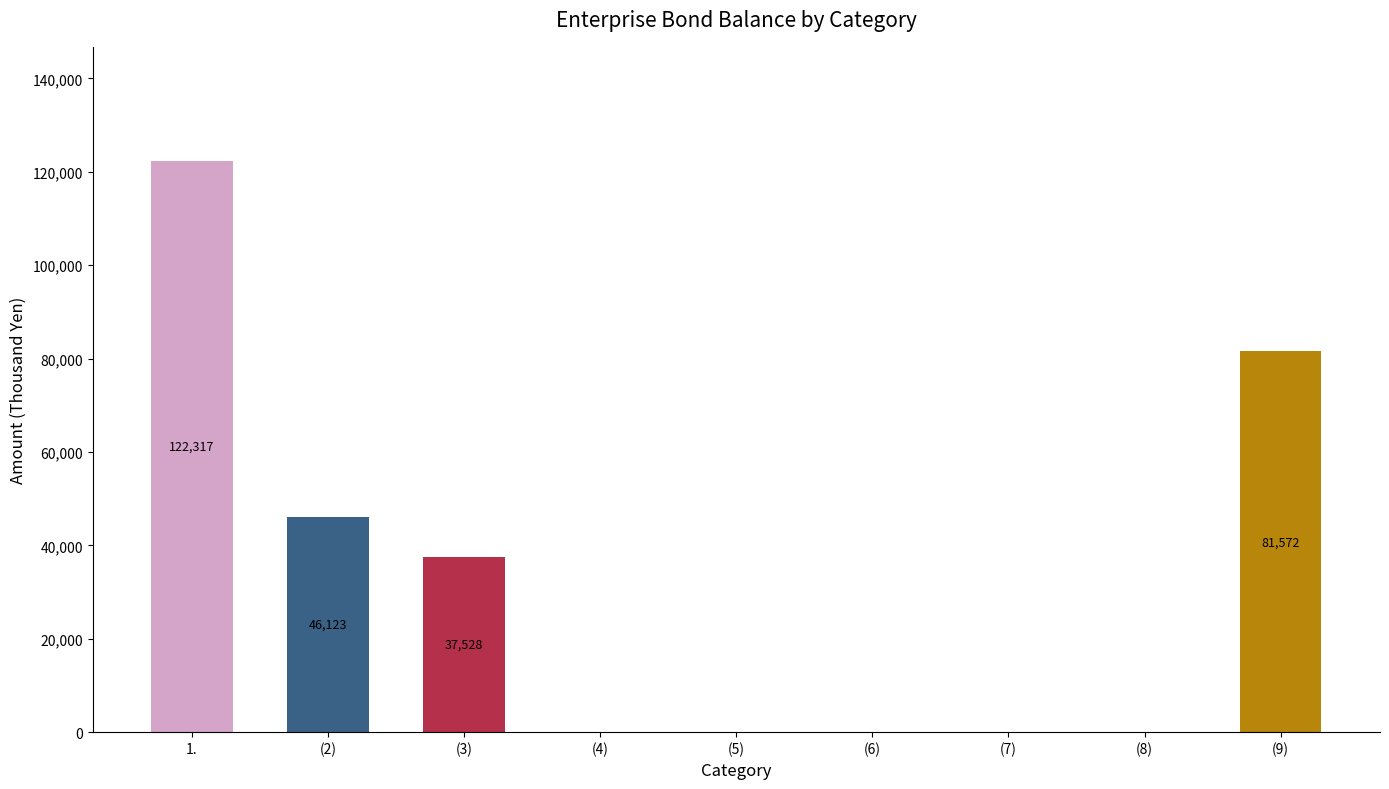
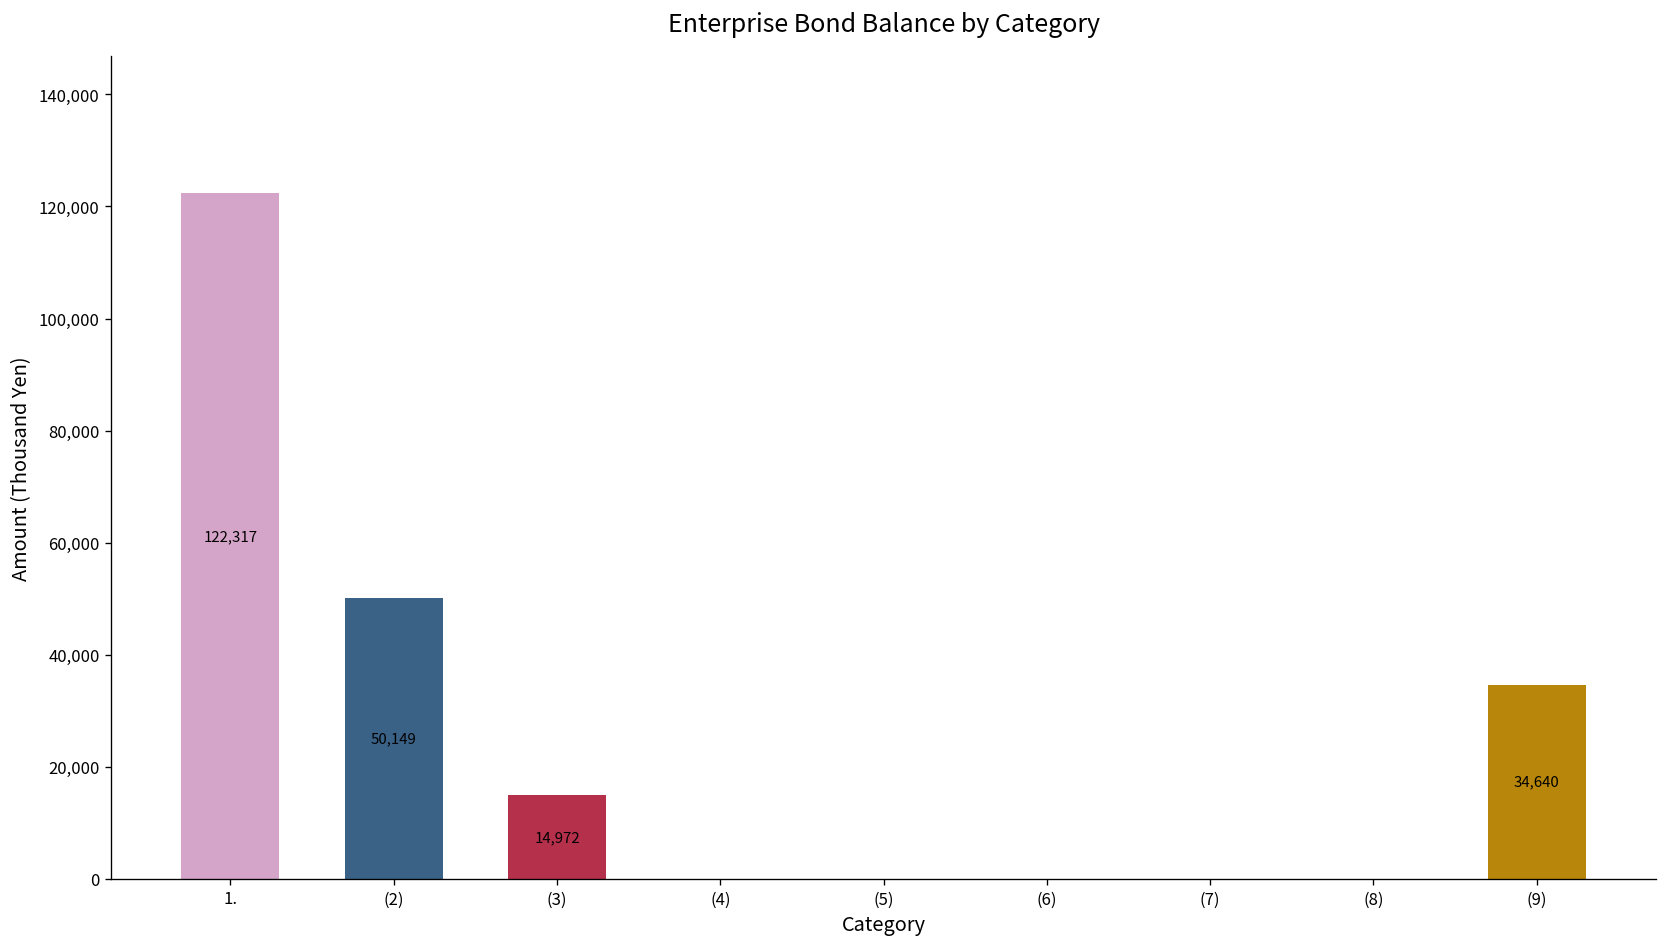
(2): 46,123 -> 50,149
(3): 37,528 -> 14,972
(9): 81,572 -> 34,640
